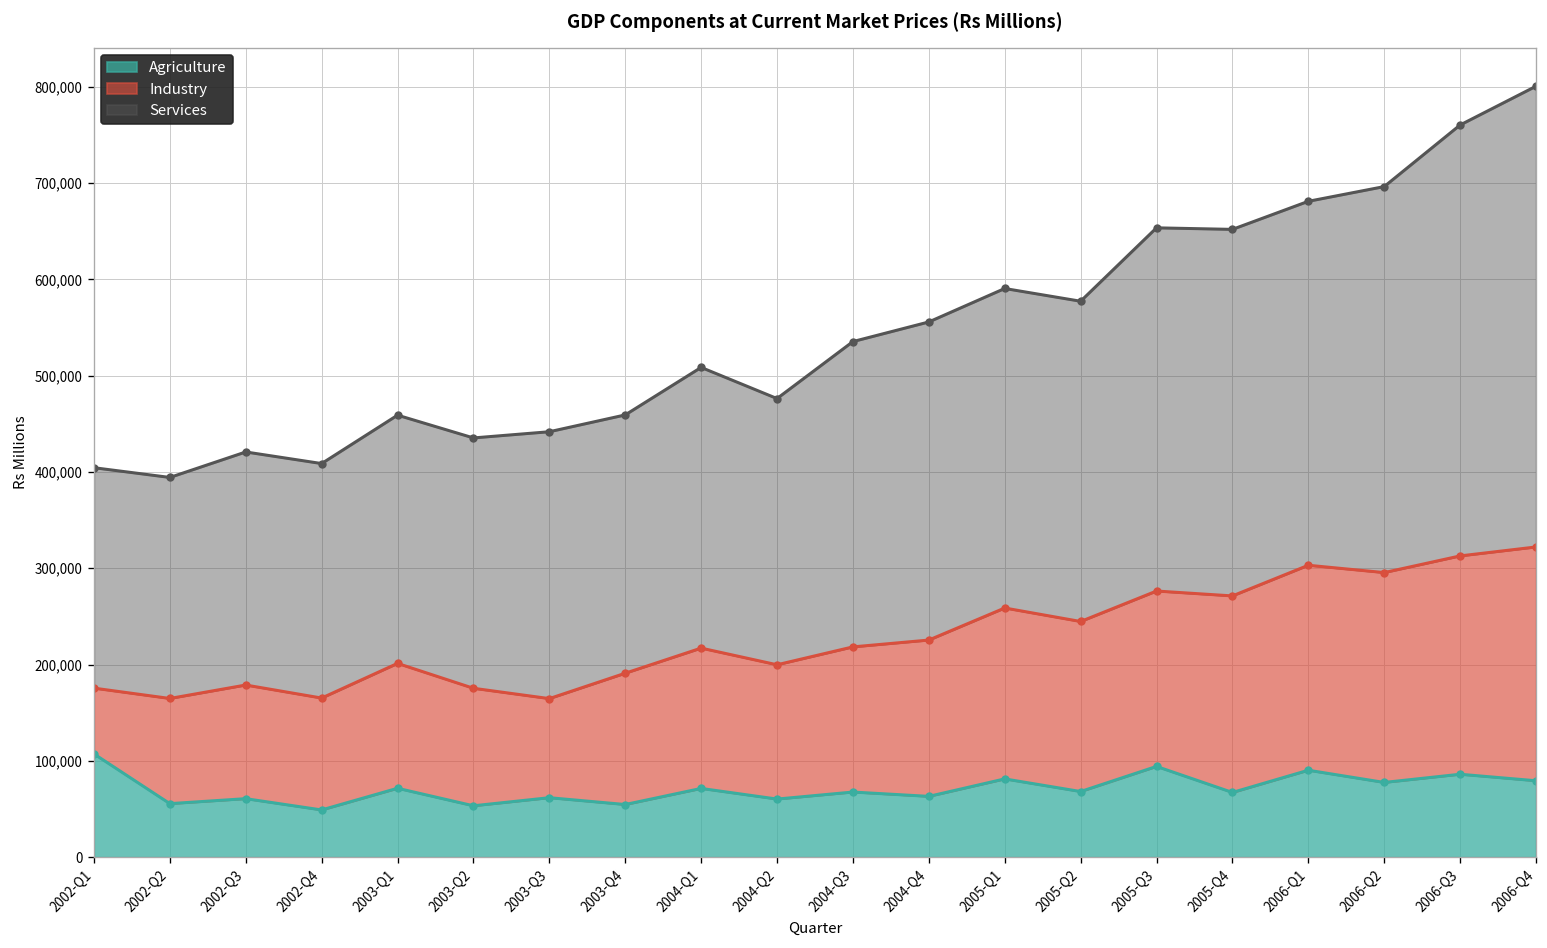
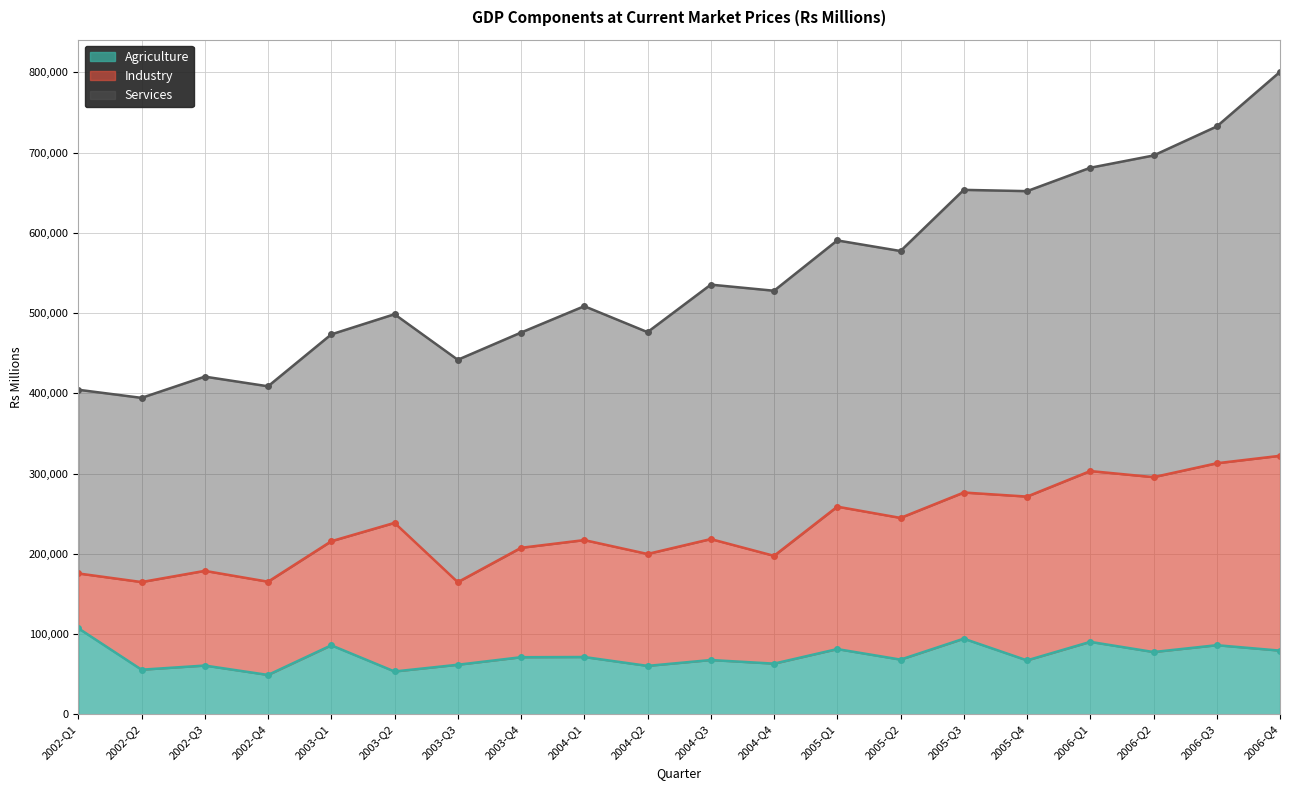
Agriculture, 2003-Q1: 70,000 -> 90,000
Industry, 2003-Q2: 120,000 -> 190,000
Agriculture, 2003-Q4: 50,000 -> 70,000
Industry, 2004-Q4: 160,000 -> 130,000
Services, 2006-Q3: 450,000 -> 420,000
